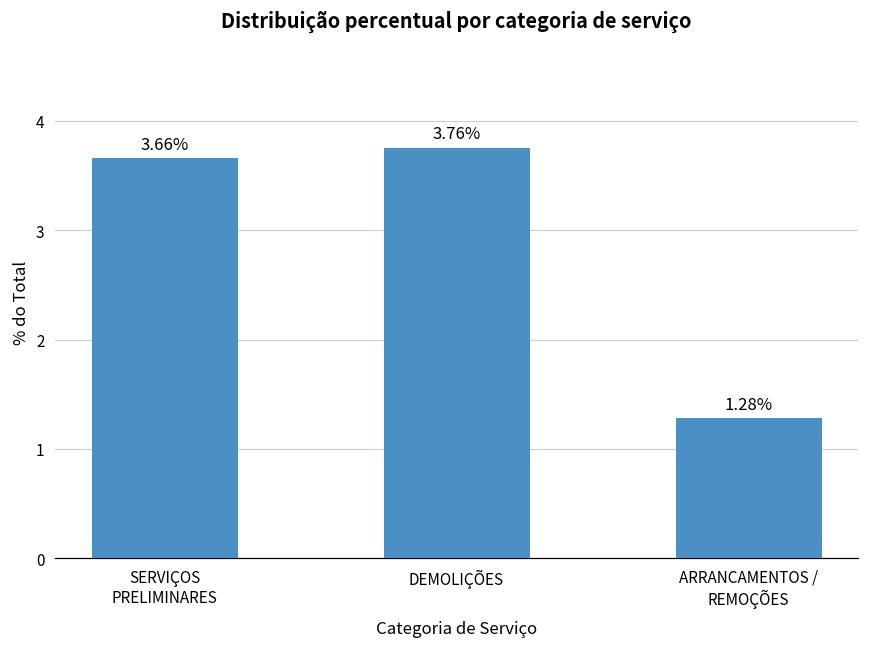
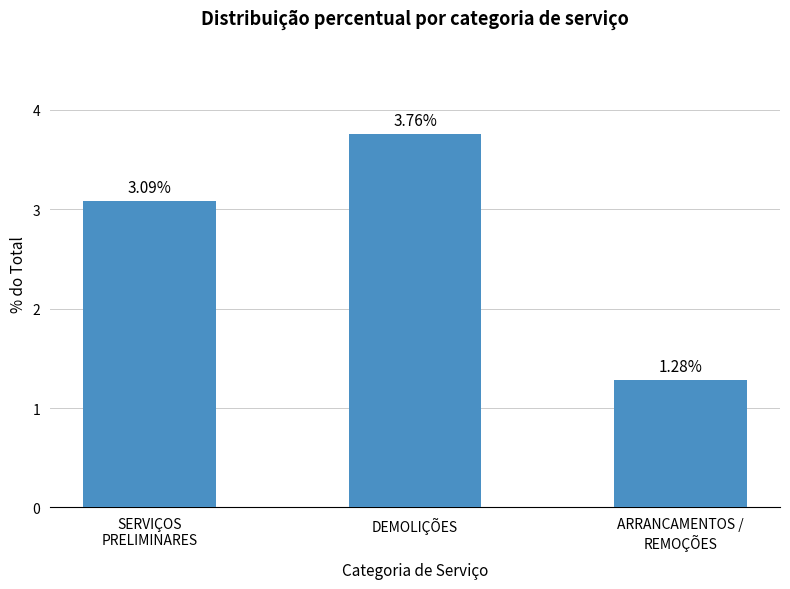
SERVIÇOS PRELIMINARES: 3.66% -> 3.09%
